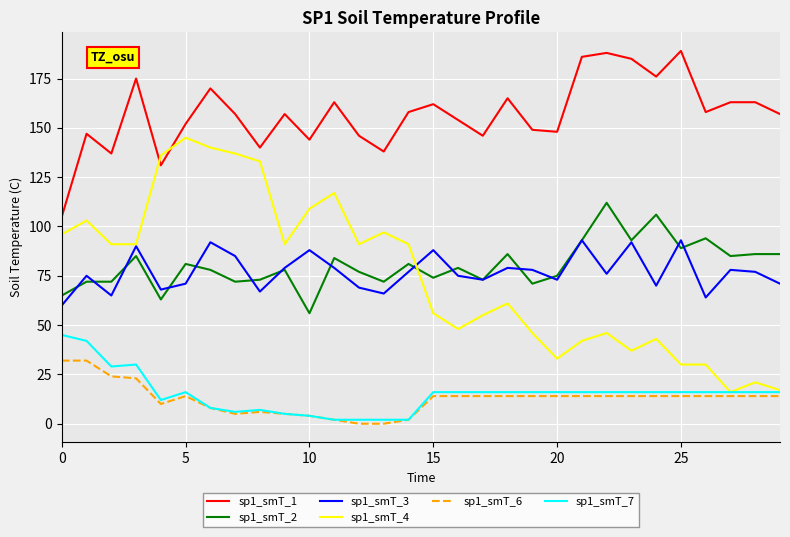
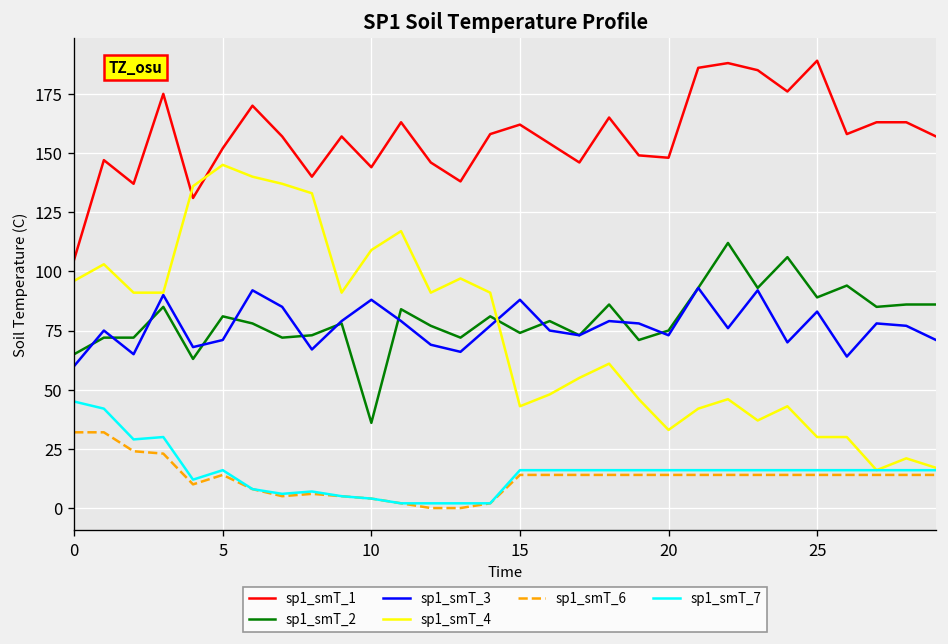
sp1_smT_2, 10: 56 -> 36
sp1_smT_4, 15: 56 -> 43
sp1_smT_3, 25: 93 -> 83
